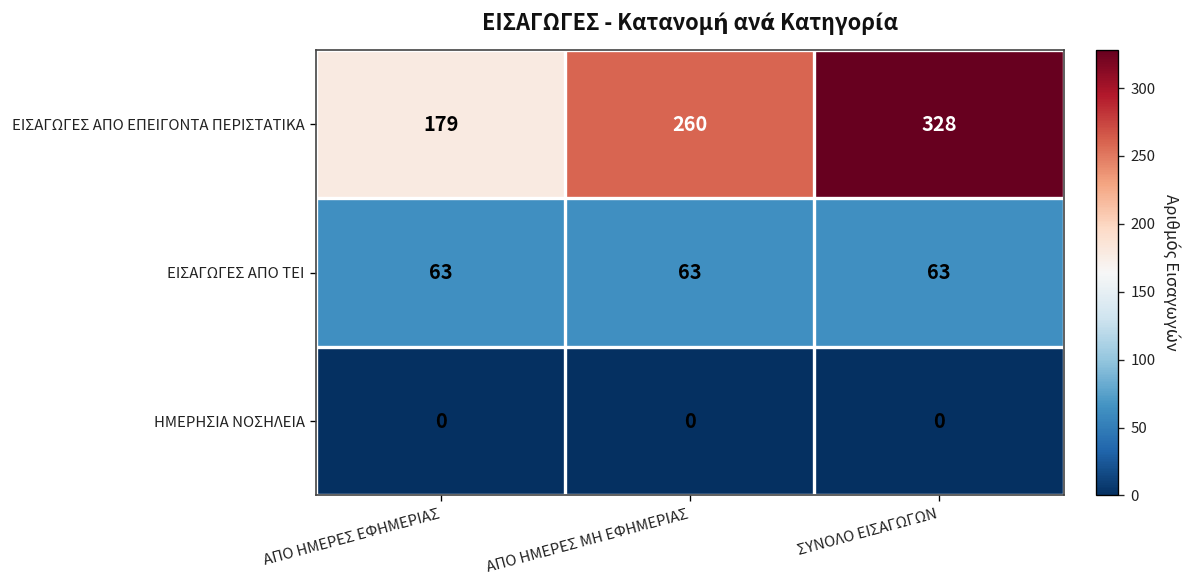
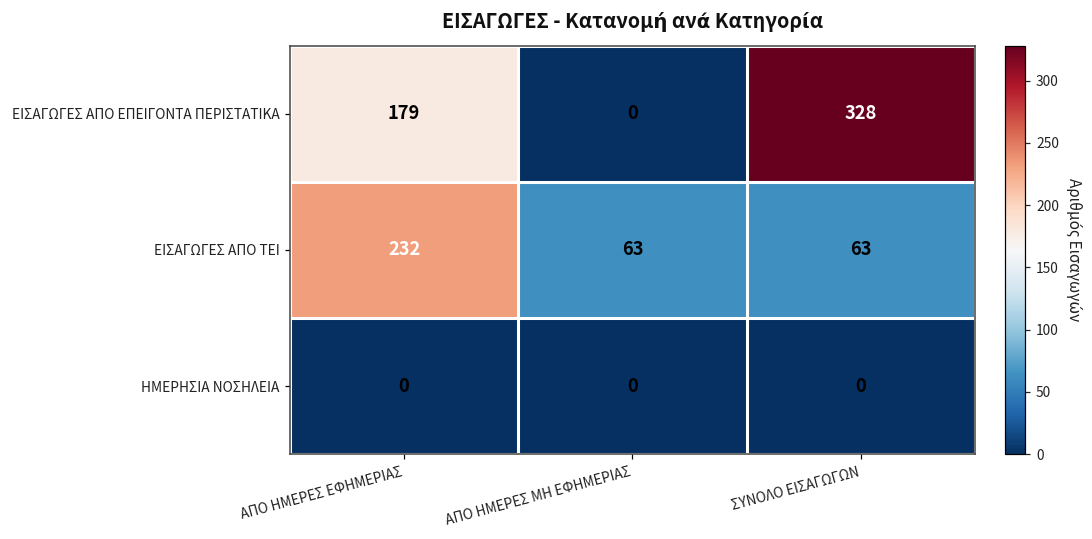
ΕΙΣΑΓΩΓΕΣ ΑΠΟ ΕΠΕΙΓΟΝΤΑ ΠΕΡΙΣΤΑΤΙΚΑ, ΑΠΟ ΗΜΕΡΕΣ ΜΗ ΕΦΗΜΕΡΙΑΣ: 260 -> 0
ΕΙΣΑΓΩΓΕΣ ΑΠΟ ΤΕΙ, ΑΠΟ ΗΜΕΡΕΣ ΕΦΗΜΕΡΙΑΣ: 63 -> 232
